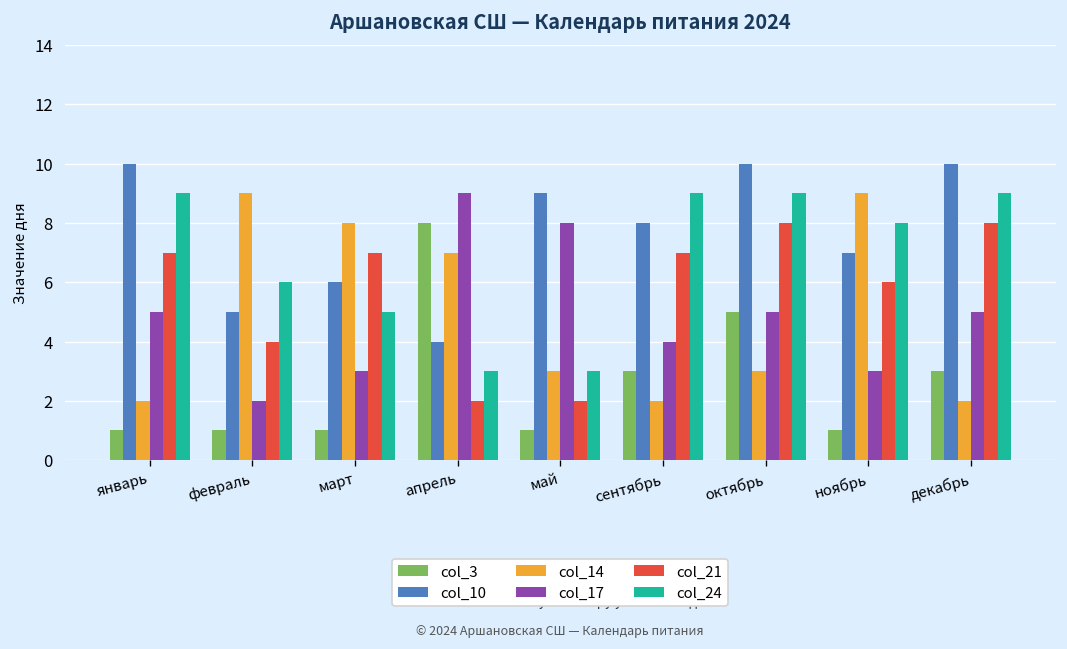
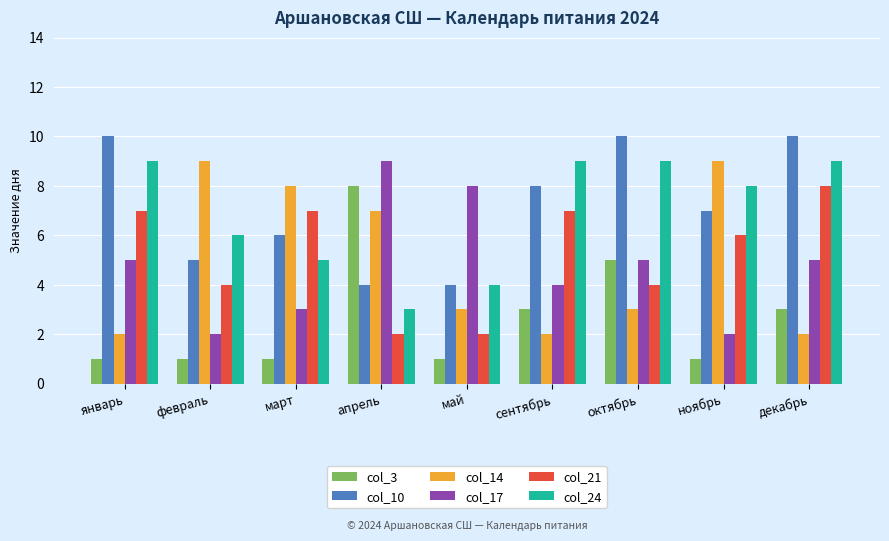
col_10, май: 9 -> 4
col_24, май: 3 -> 4
col_21, октябрь: 8 -> 4
col_17, ноябрь: 3 -> 2
